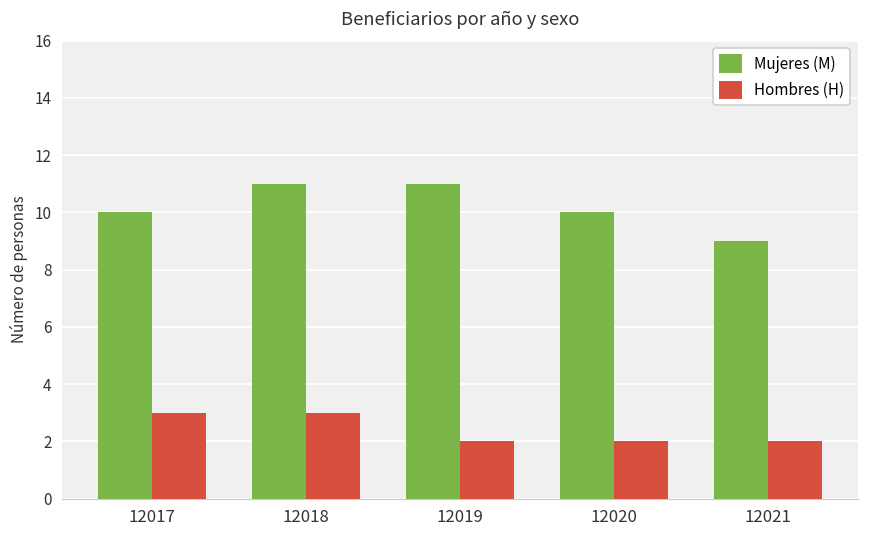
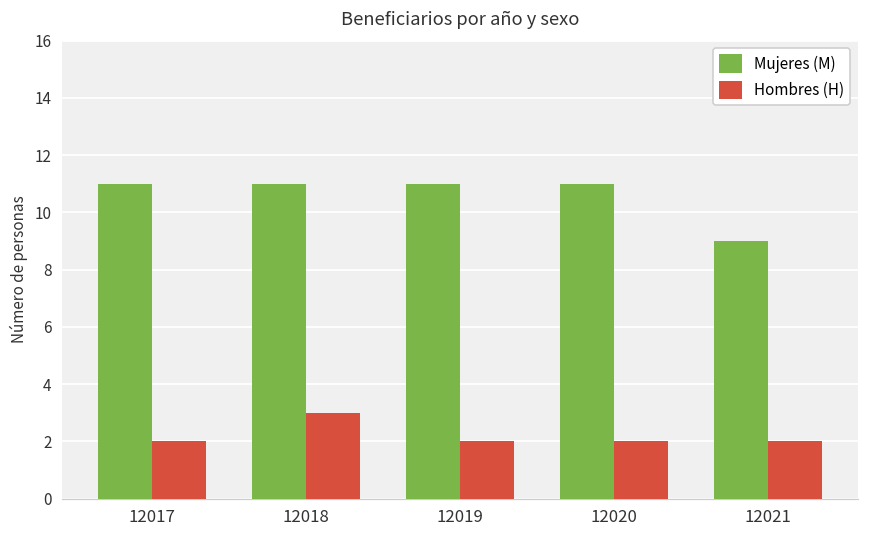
Mujeres (M), 12017: 10 -> 11
Hombres (H), 12017: 3 -> 2
Mujeres (M), 12020: 10 -> 11
